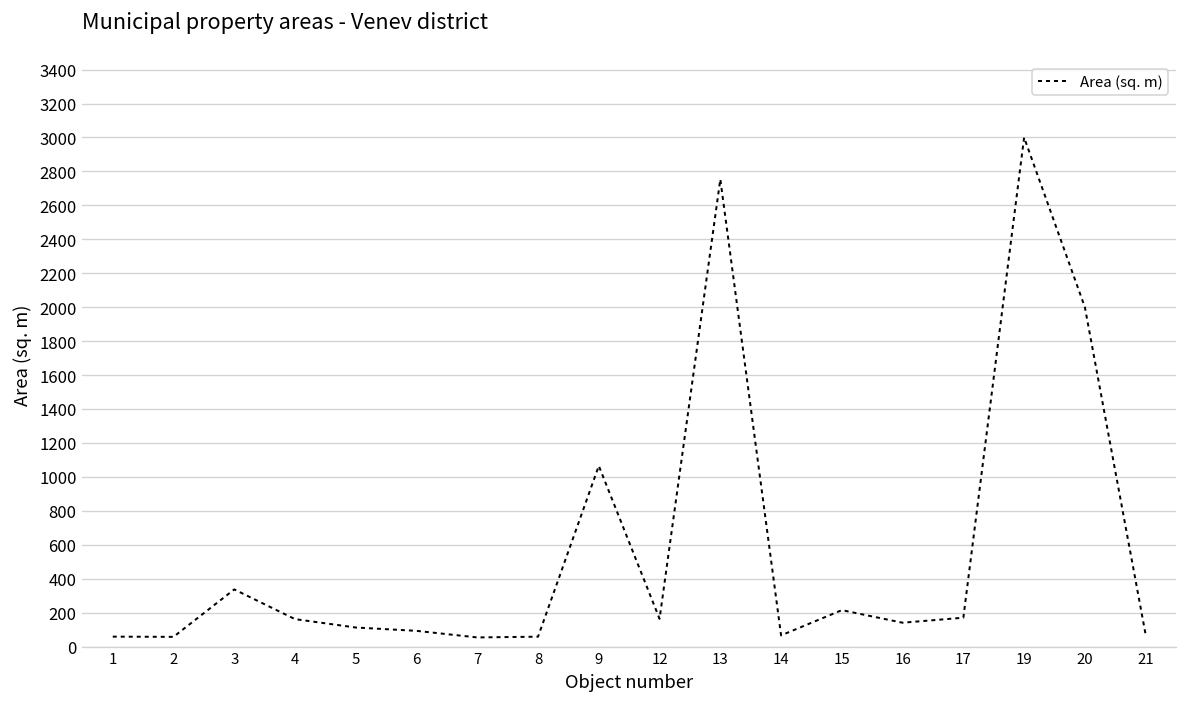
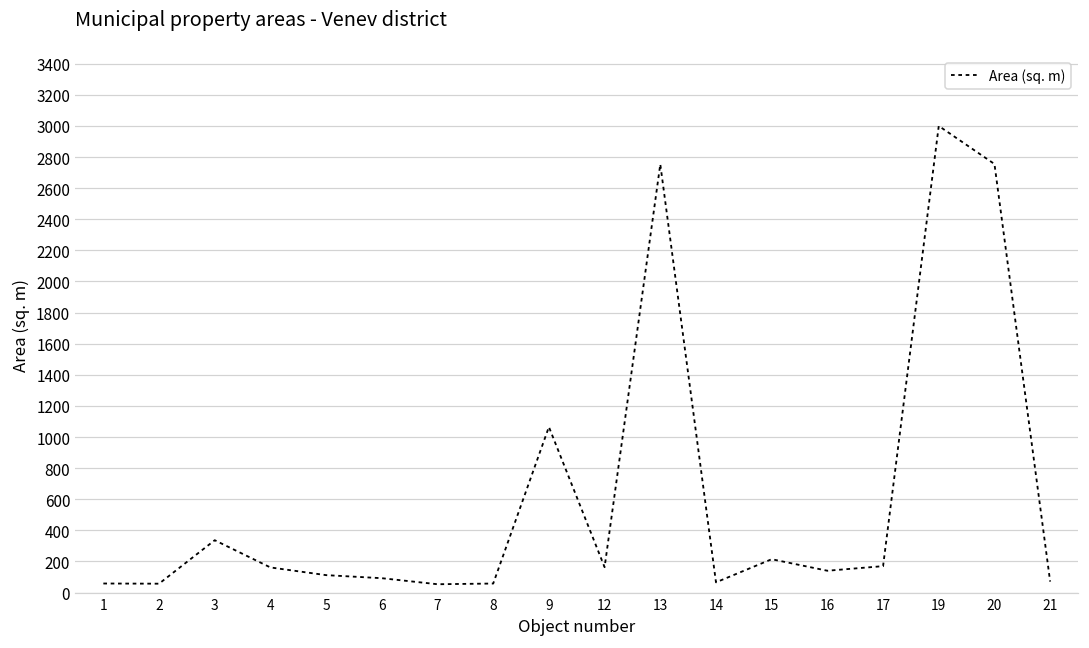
20: 2000 -> 2760
